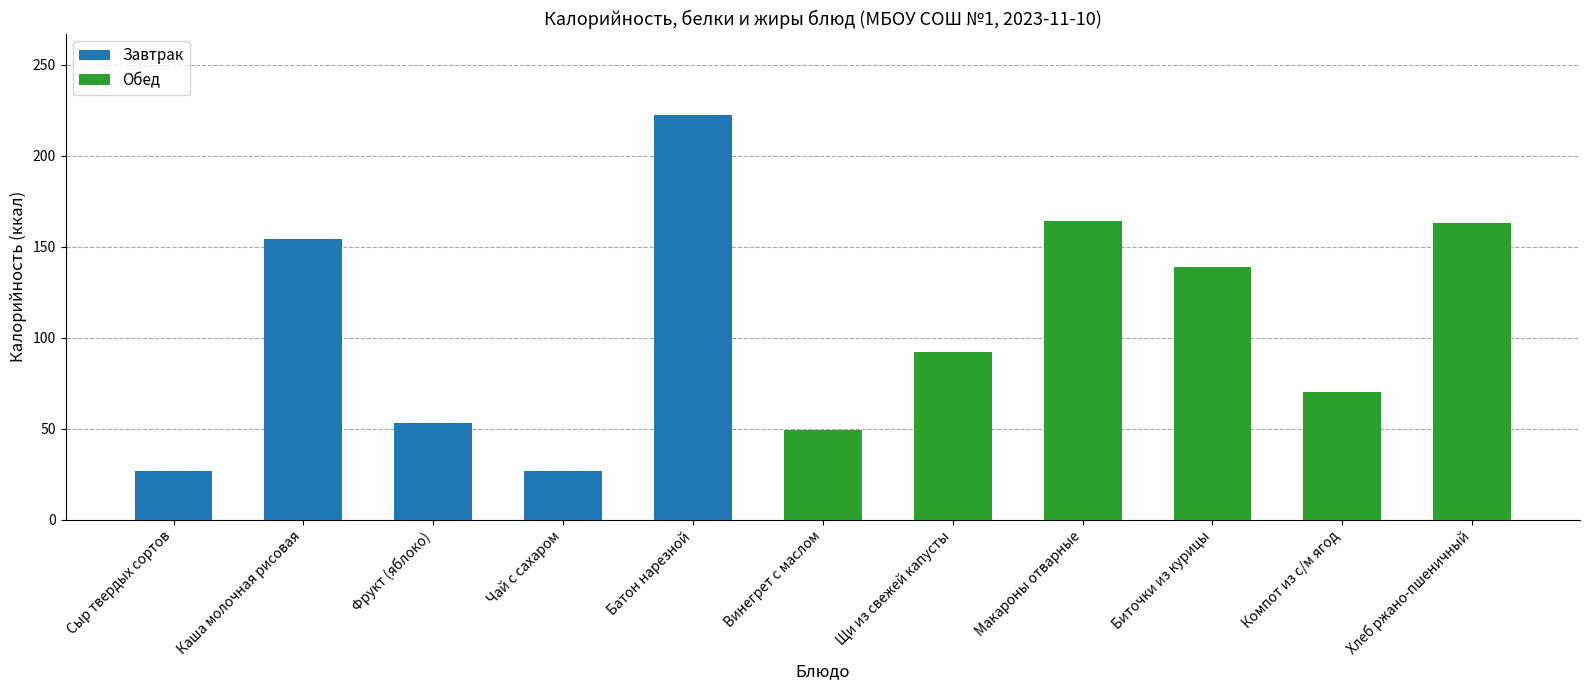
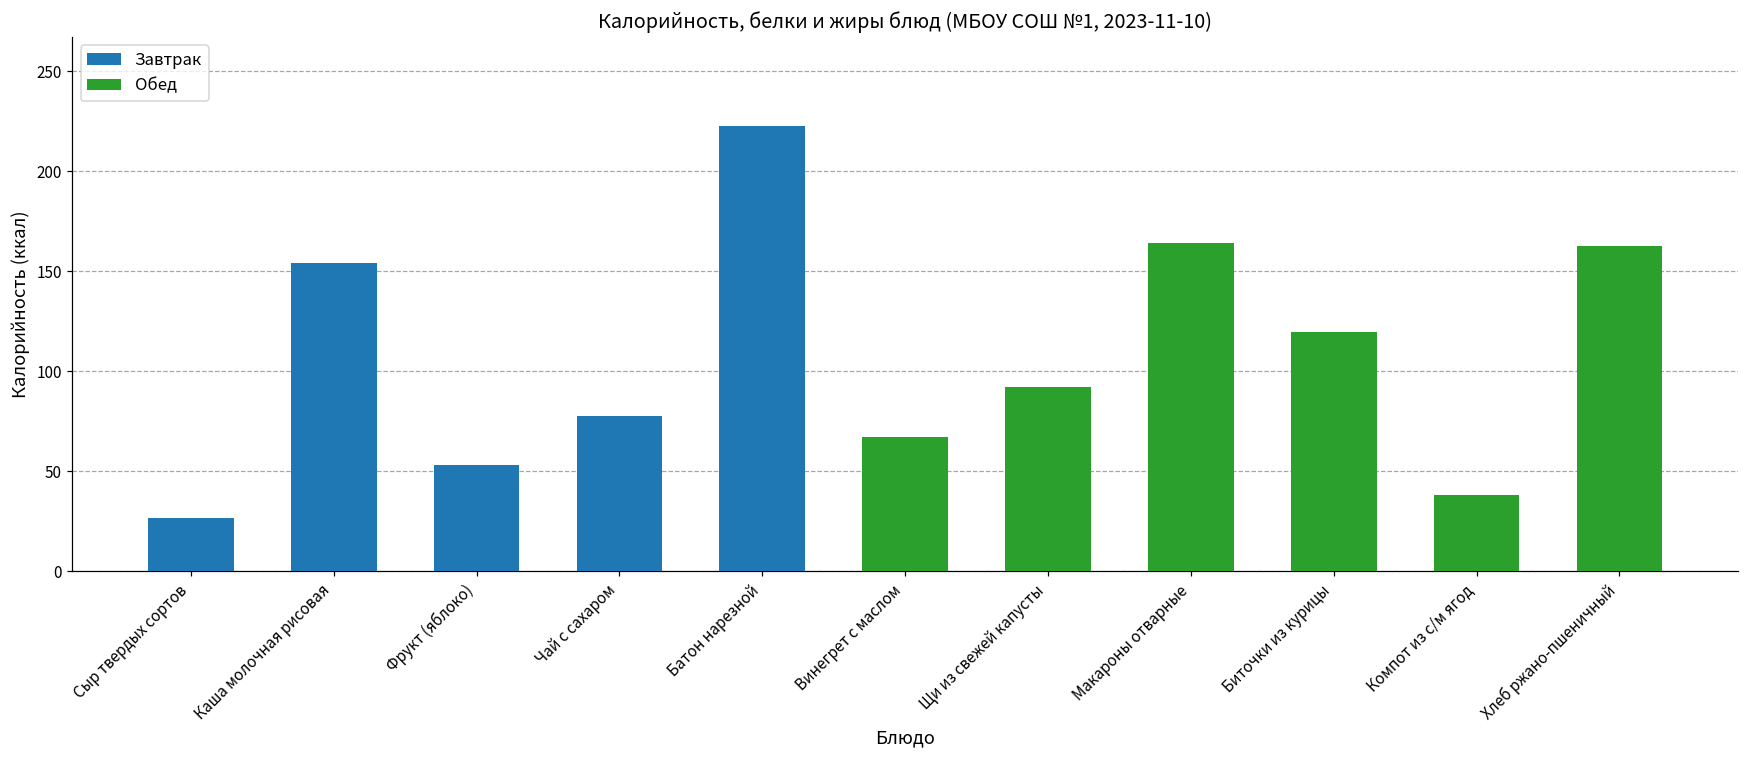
Чай с сахаром: 27 -> 78
Винегрет с маслом: 49 -> 67
Биточки из курицы: 139 -> 120
Компот из с/м ягод: 70 -> 38
